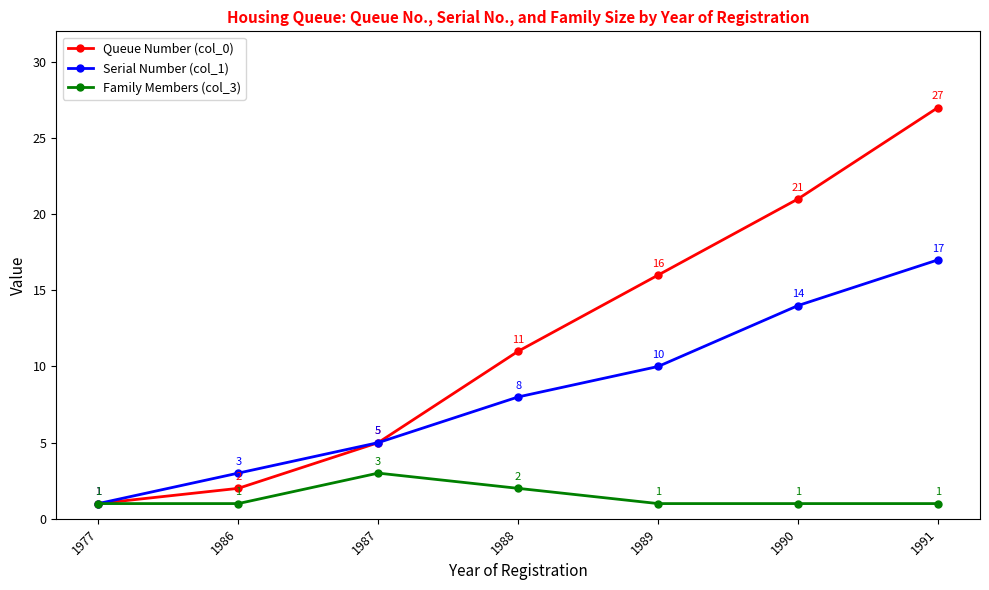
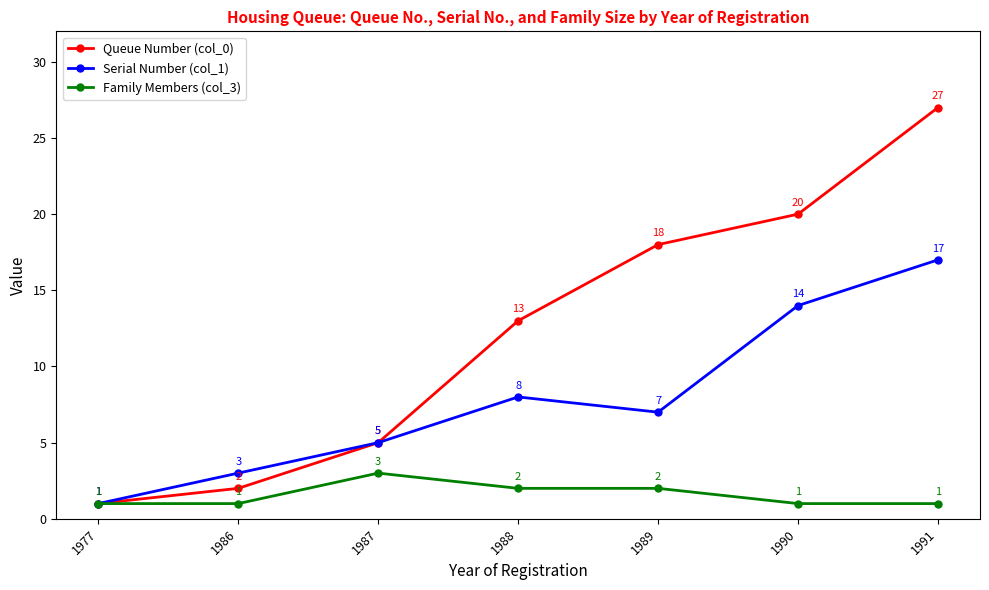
Queue Number (col_0), 1988: 11 -> 13
Queue Number (col_0), 1989: 16 -> 18
Serial Number (col_1), 1989: 10 -> 7
Family Members (col_3), 1989: 1 -> 2
Queue Number (col_0), 1990: 21 -> 20
